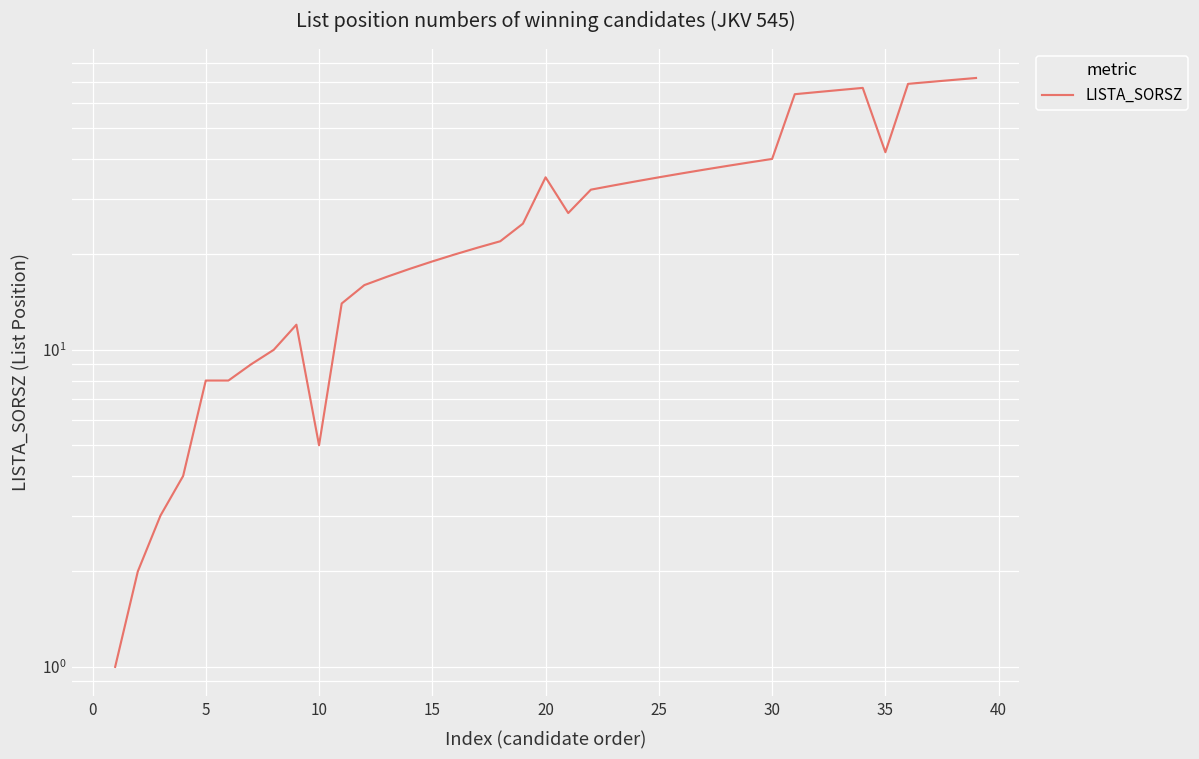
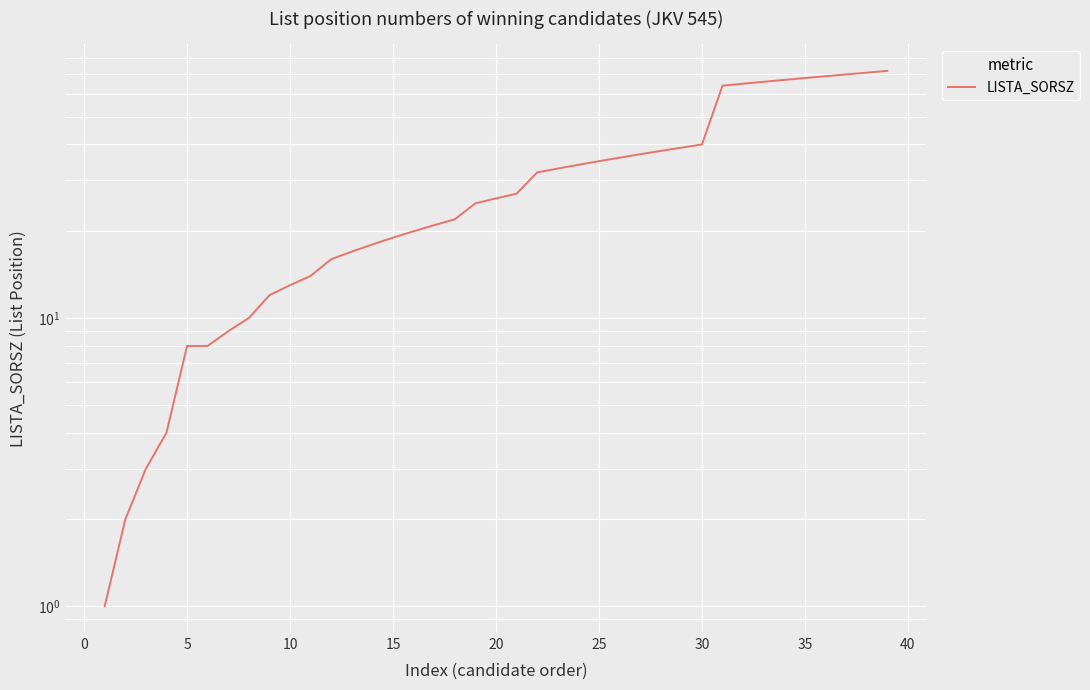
10: 5 -> 13
20: 35 -> 26
35: 42 -> 68
